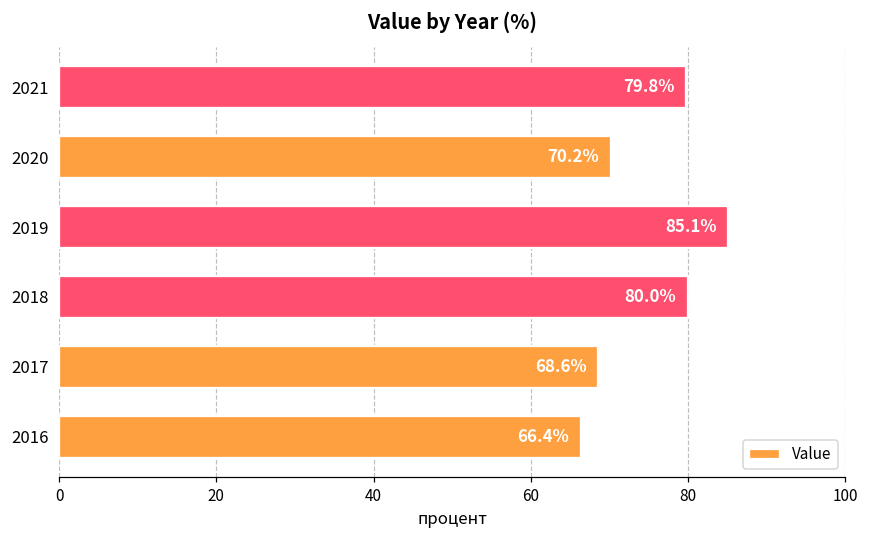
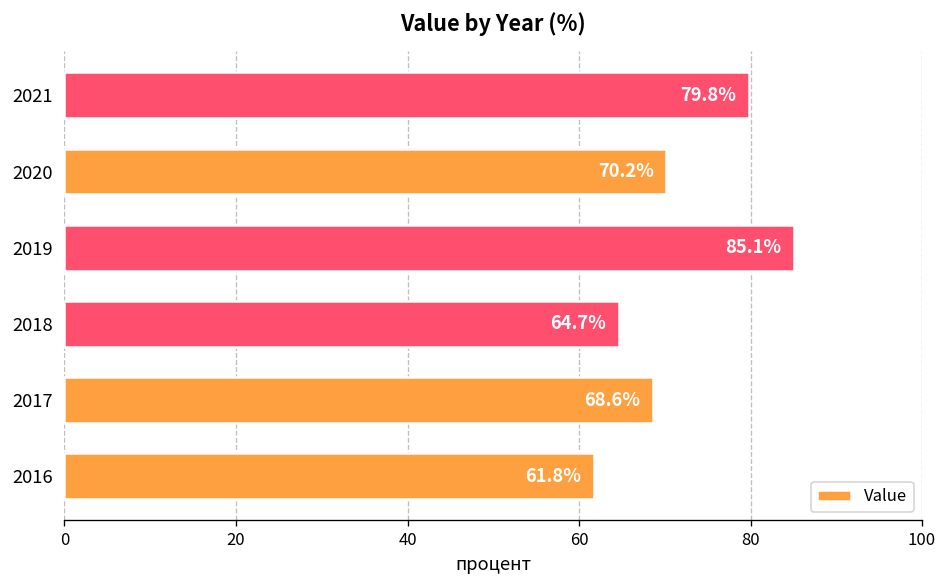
2018: 80.0% -> 64.7%
2016: 66.4% -> 61.8%
